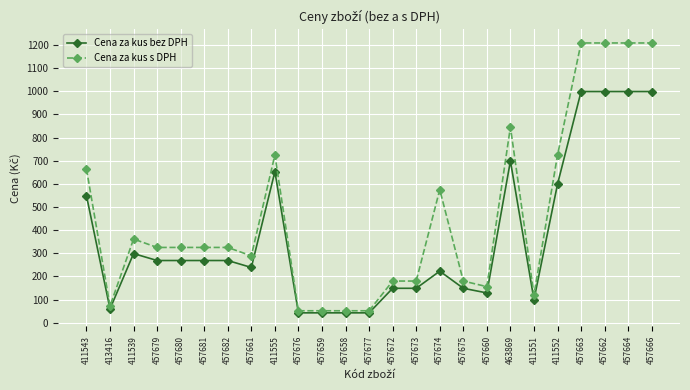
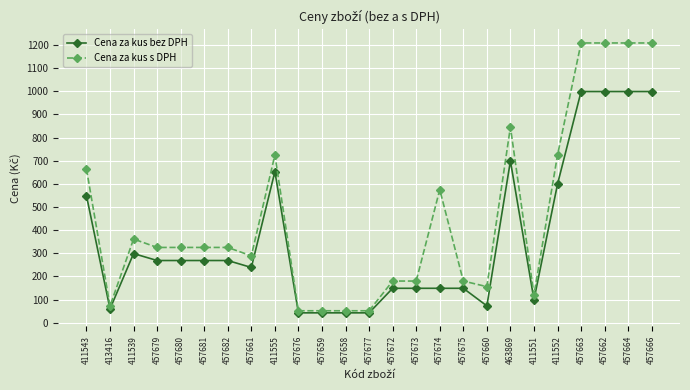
Cena za kus bez DPH, 457674: 220 -> 150
Cena za kus bez DPH, 457660: 130 -> 70
